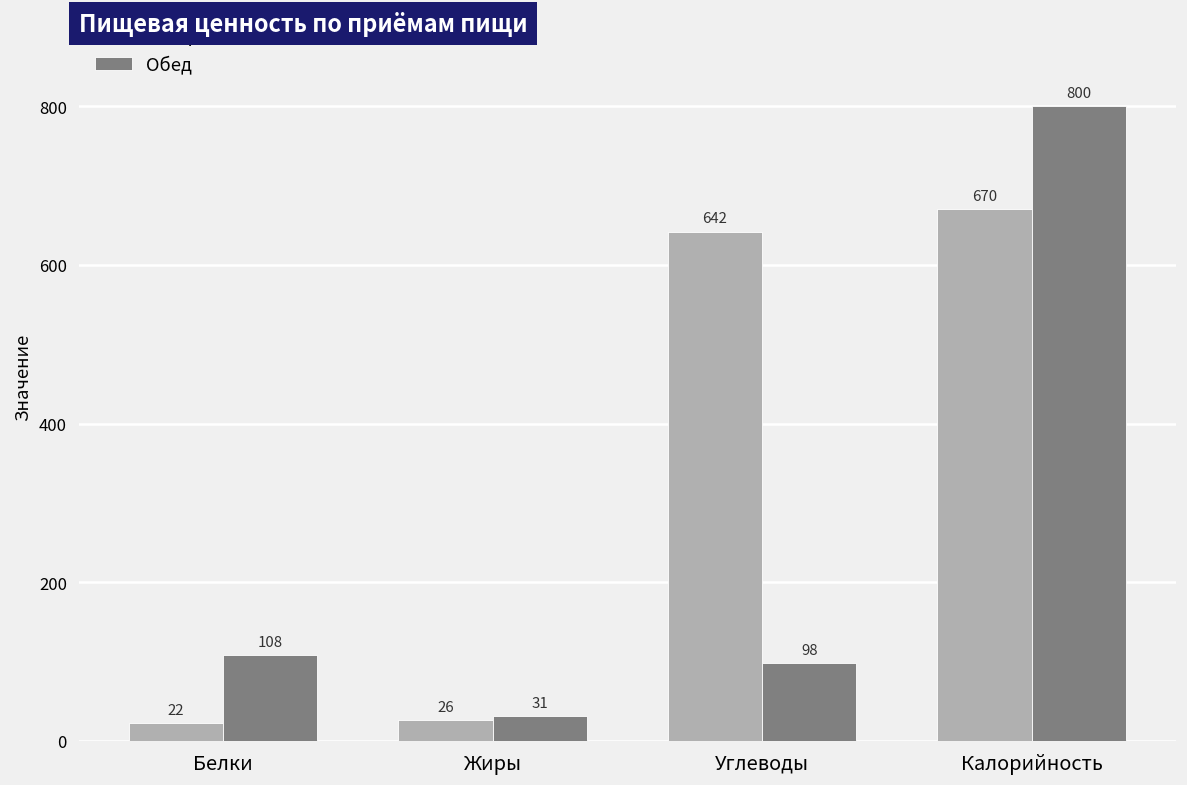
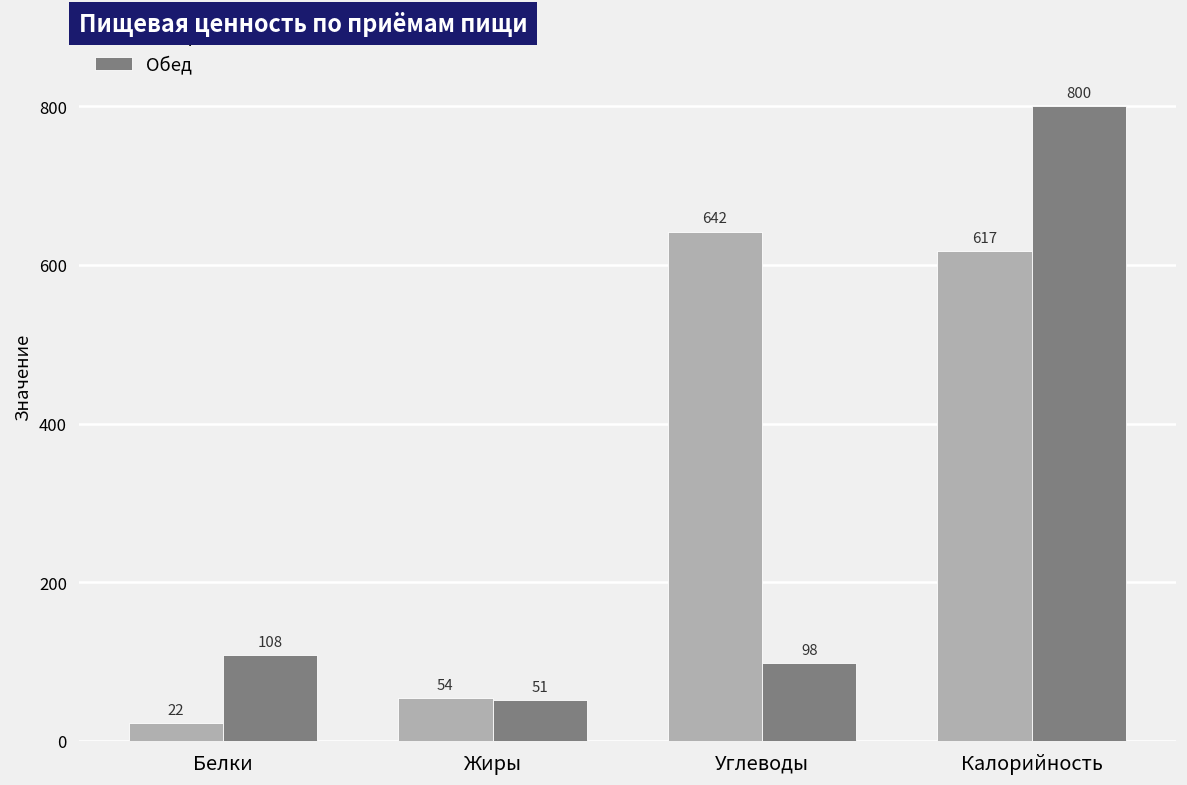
Завтрак, Жиры: 26 -> 54
Обед, Жиры: 31 -> 51
Завтрак, Калорийность: 670 -> 617
